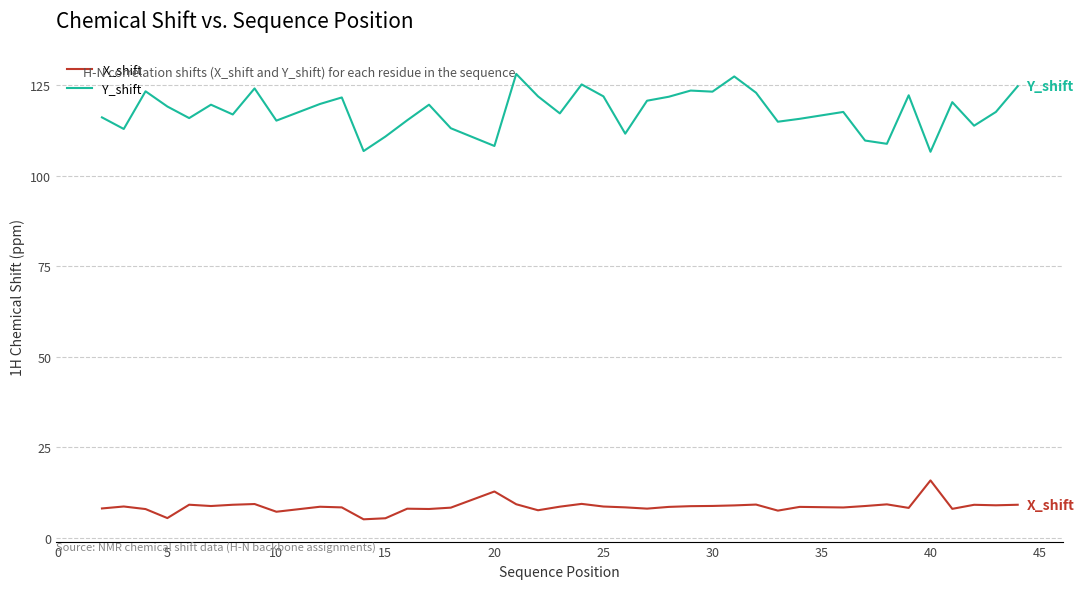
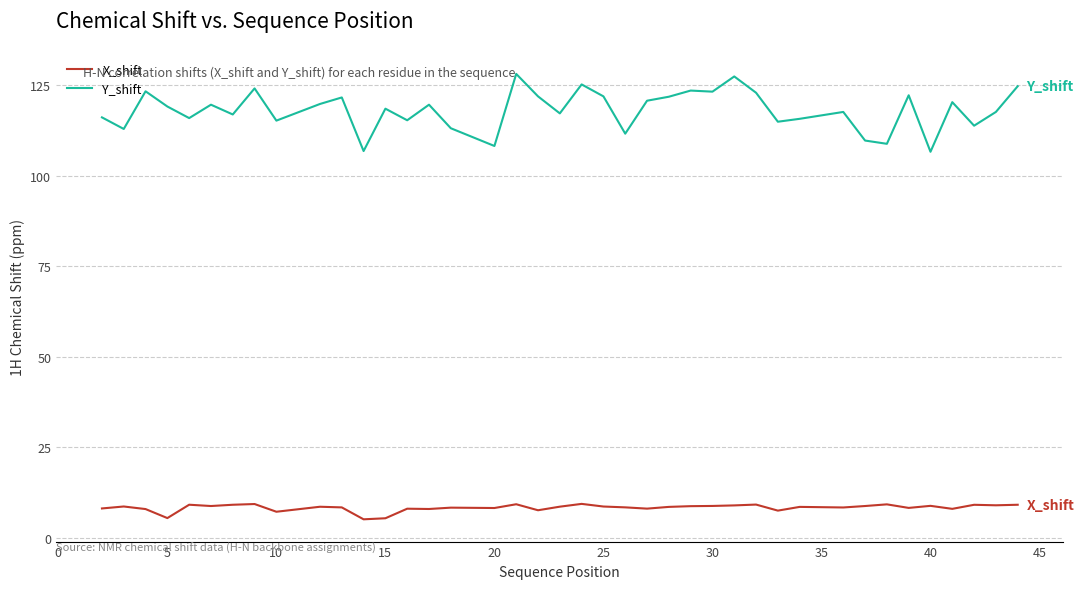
Y_shift, 15: 111 -> 119
X_shift, 20: 13 -> 8
X_shift, 40: 16 -> 9
